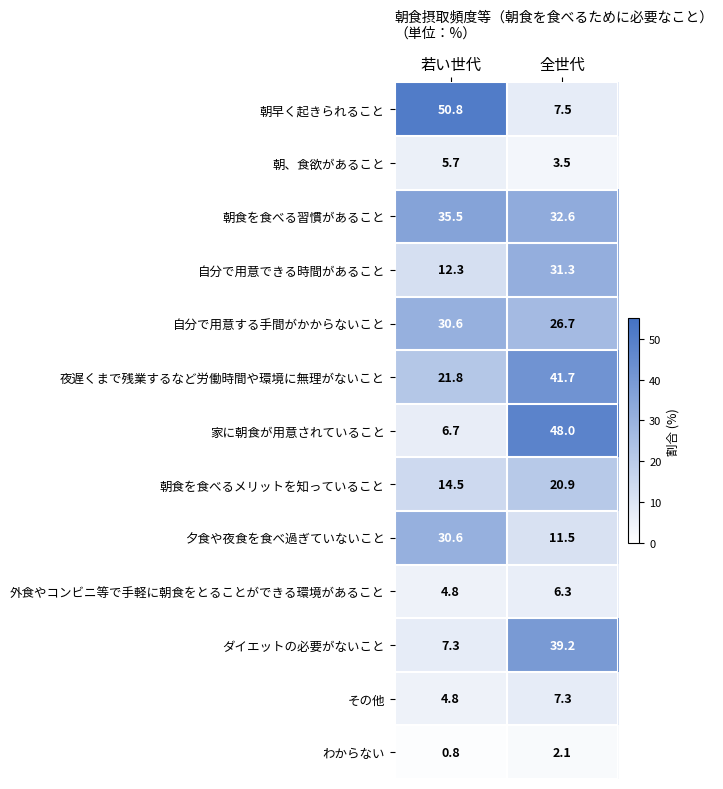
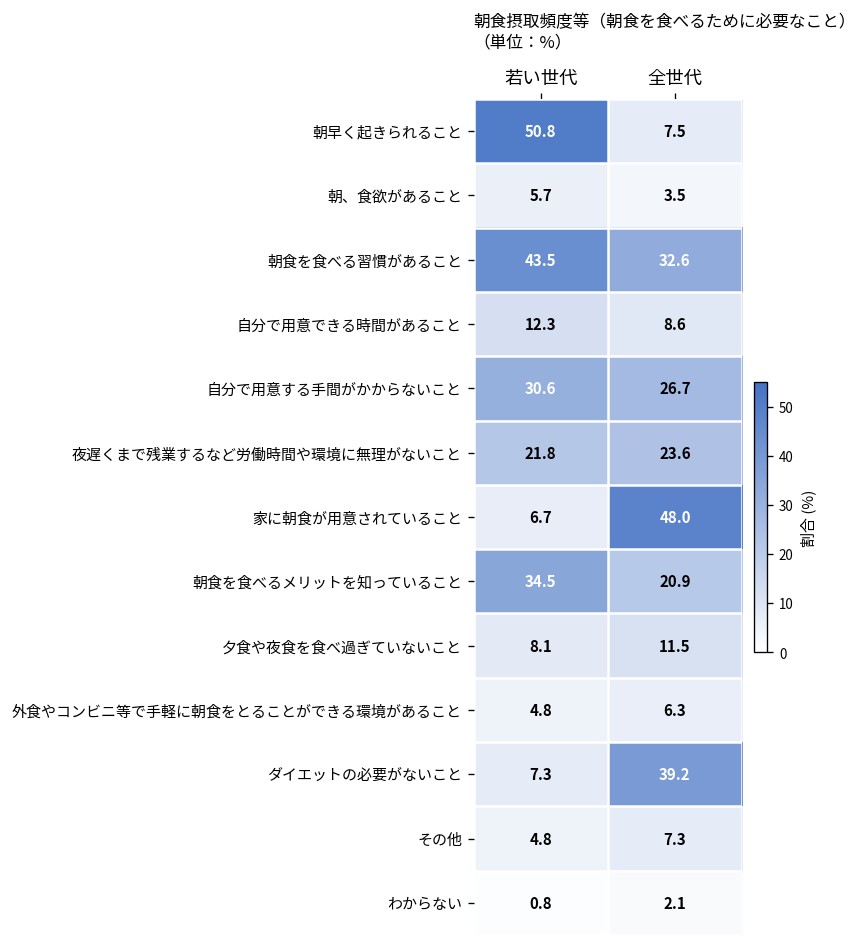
朝食を食べる習慣があること, 若い世代: 35.5 -> 43.5
自分で用意できる時間があること, 全世代: 31.3 -> 8.6
夜遅くまで残業するなど労働時間や環境に無理がないこと, 全世代: 41.7 -> 23.6
朝食を食べるメリットを知っていること, 若い世代: 14.5 -> 34.5
夕食や夜食を食べ過ぎていないこと, 若い世代: 30.6 -> 8.1
